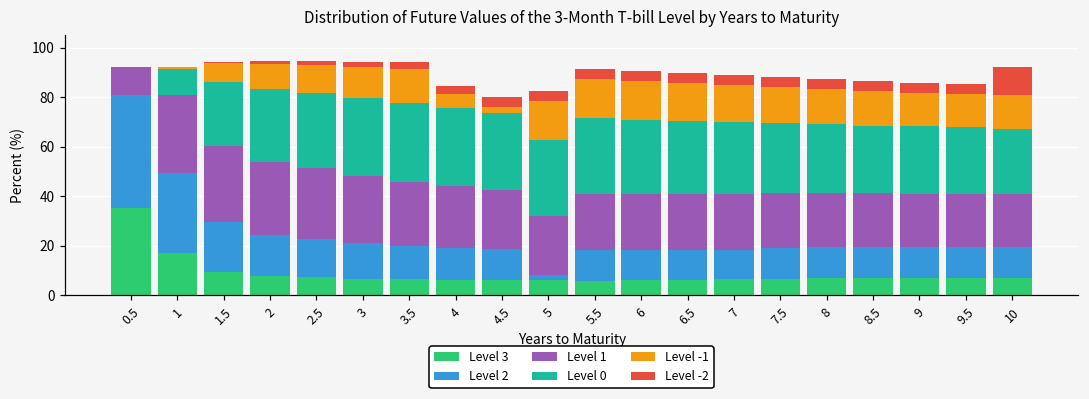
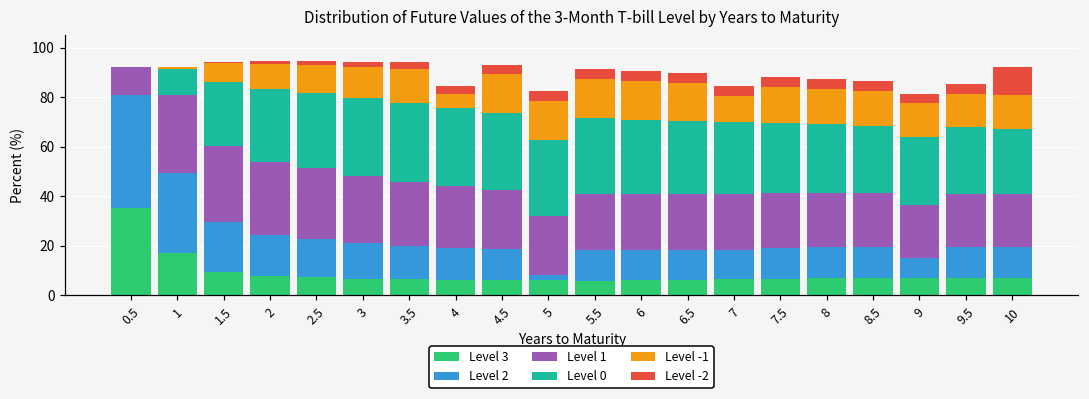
Level -1, 4.5: 2 -> 15
Level -1, 7: 15 -> 10
Level 2, 9: 12 -> 8
